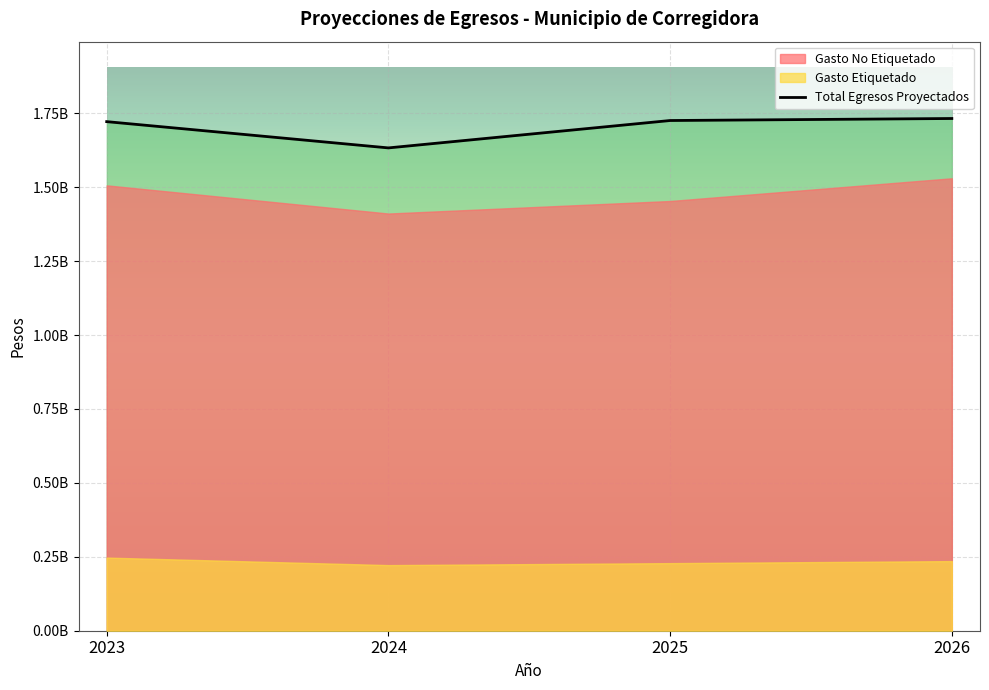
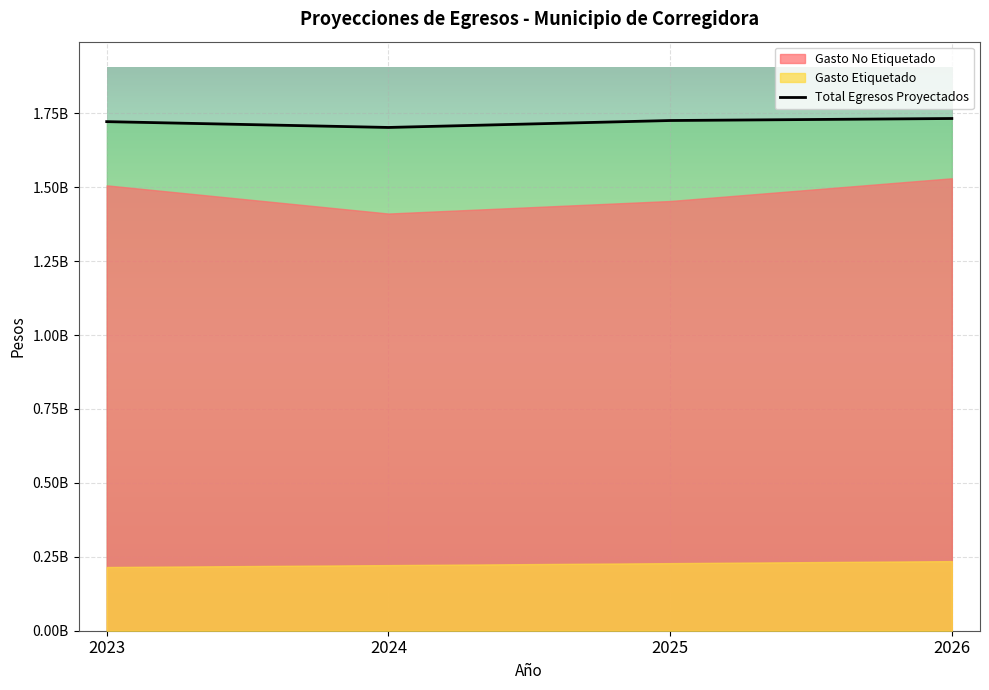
Gasto Etiquetado, 2023: 250000000 -> 220000000
Total Egresos Proyectados, 2024: 1630000000 -> 1700000000
